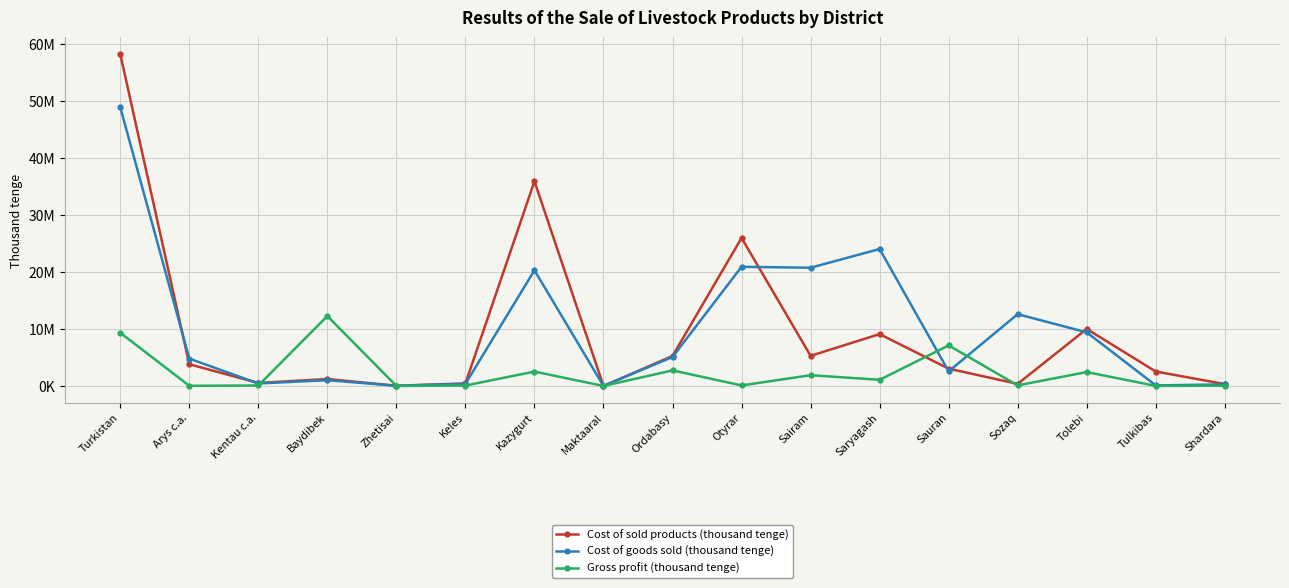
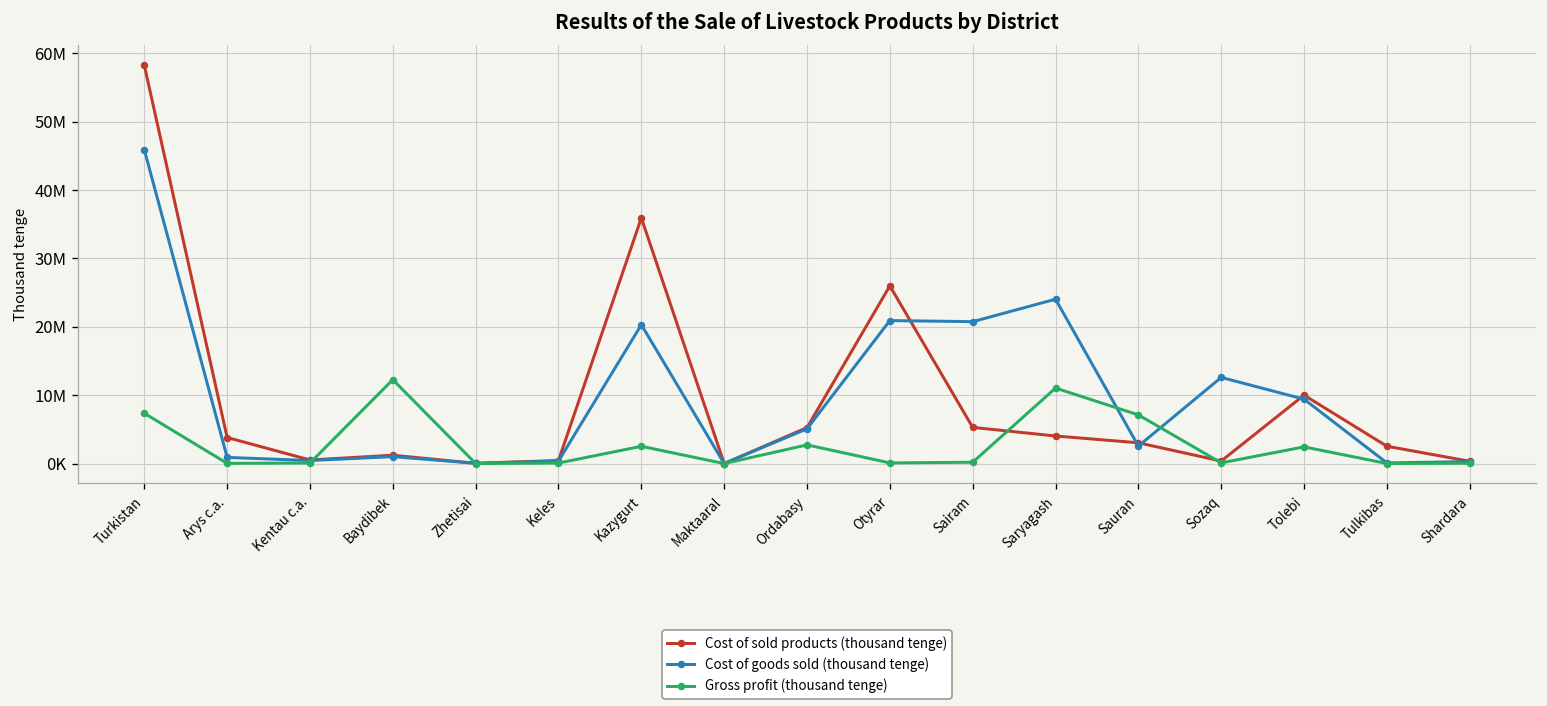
Cost of goods sold (thousand tenge), Turkistan: 49000000 -> 46000000
Gross profit (thousand tenge), Turkistan: 9000000 -> 7000000
Cost of goods sold (thousand tenge), Arys c.a.: 5000000 -> 1000000
Gross profit (thousand tenge), Sairam: 2000000 -> 0
Cost of sold products (thousand tenge), Saryagash: 9000000 -> 4000000
Gross profit (thousand tenge), Saryagash: 1000000 -> 11000000
